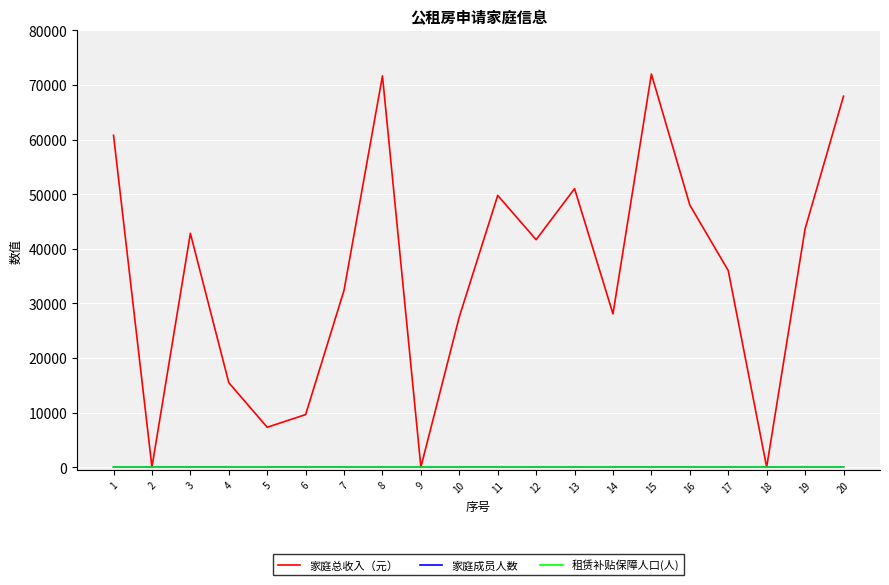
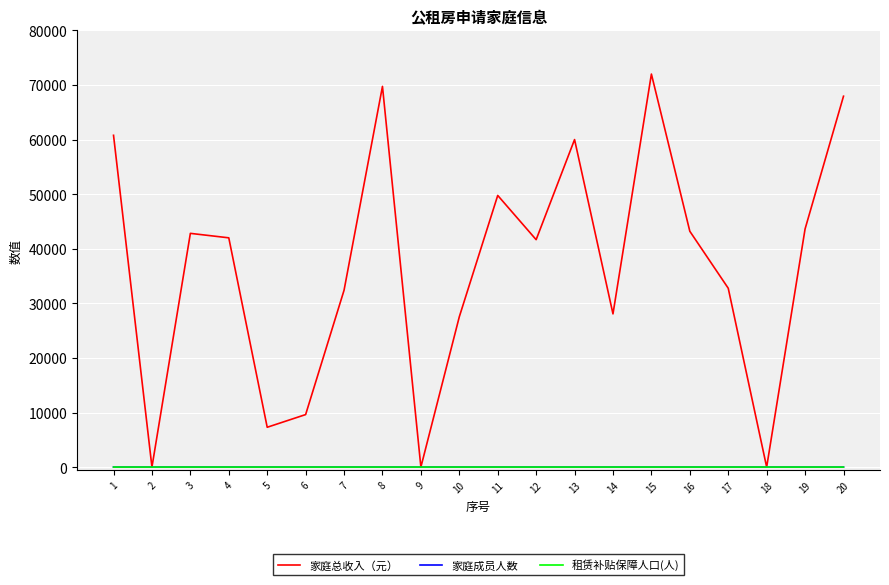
家庭总收入（元）, 4: 15000 -> 42000
家庭总收入（元）, 8: 72000 -> 70000
家庭总收入（元）, 13: 51000 -> 60000
家庭总收入（元）, 16: 48000 -> 43000
家庭总收入（元）, 17: 36000 -> 33000
